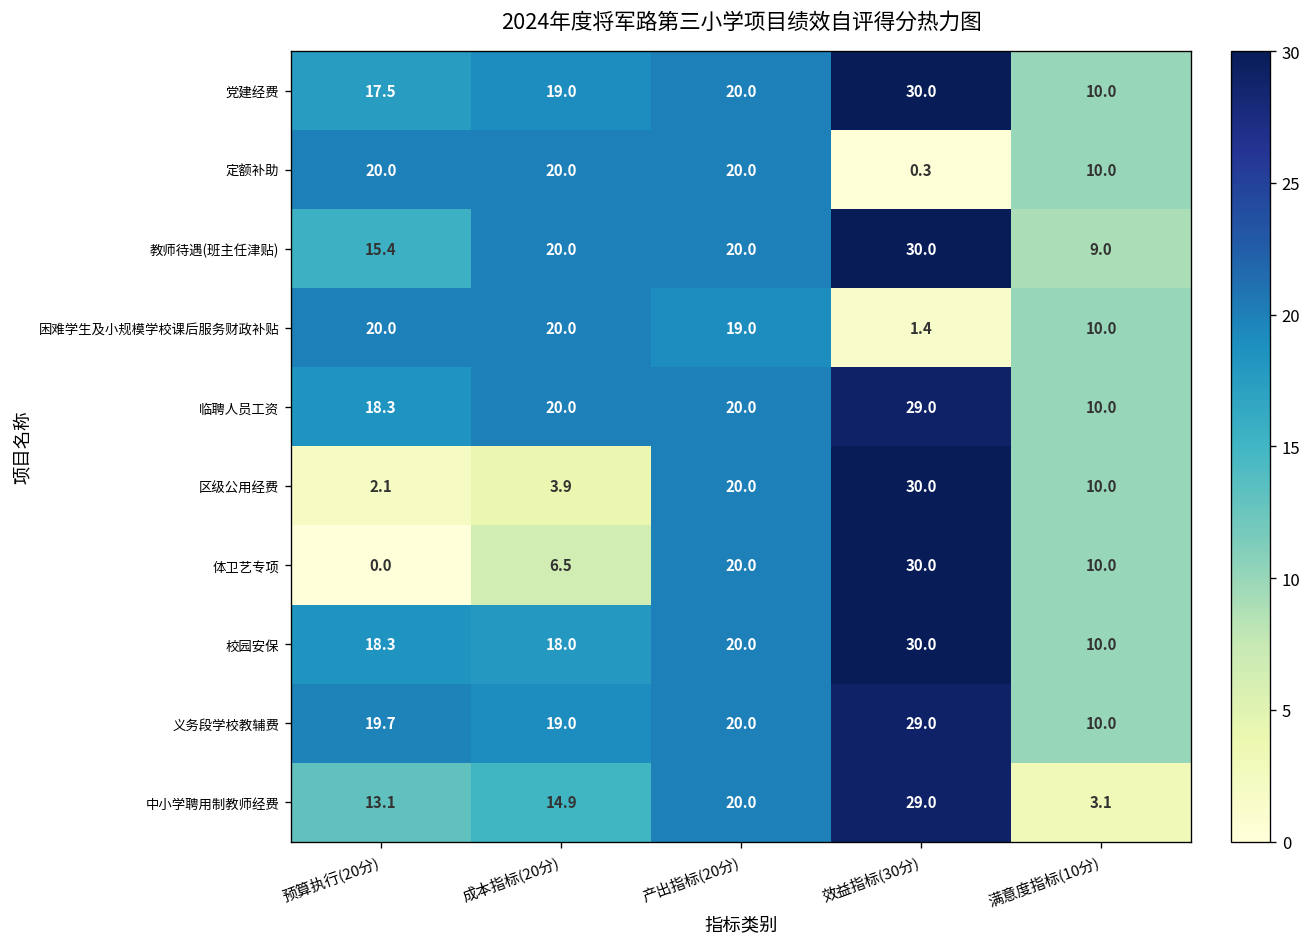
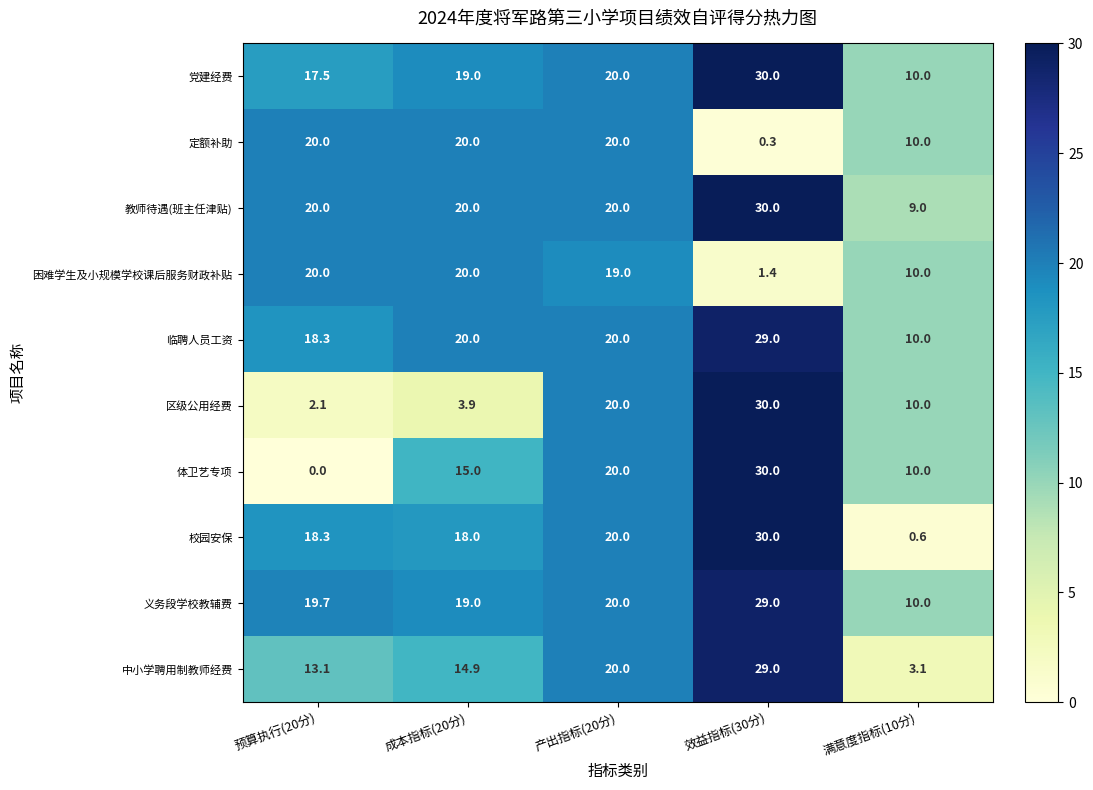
教师待遇(班主任津贴), 预算执行(20分): 15.4 -> 20.0
体卫艺专项, 成本指标(20分): 6.5 -> 15.0
校园安保, 满意度指标(10分): 10.0 -> 0.6
